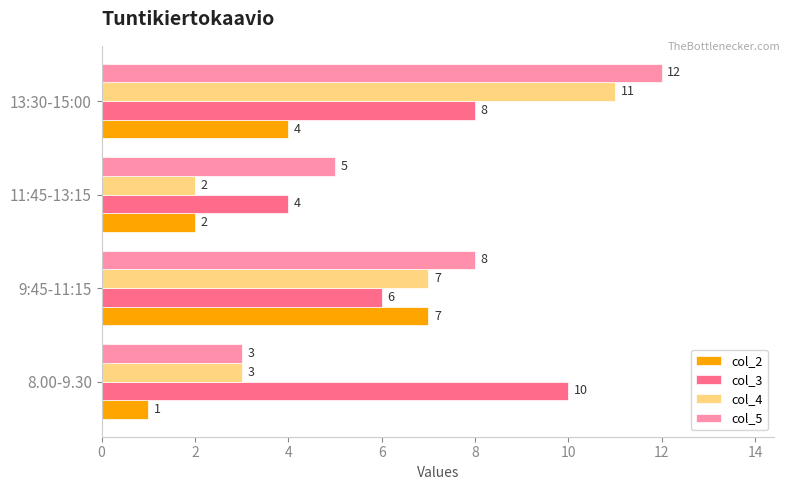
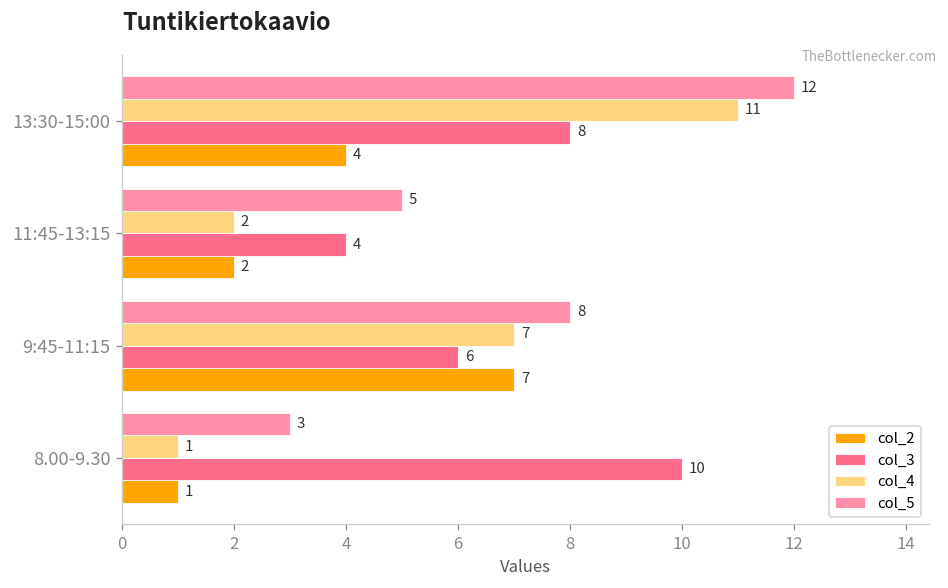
col_4, 8.00-9.30: 3 -> 1
